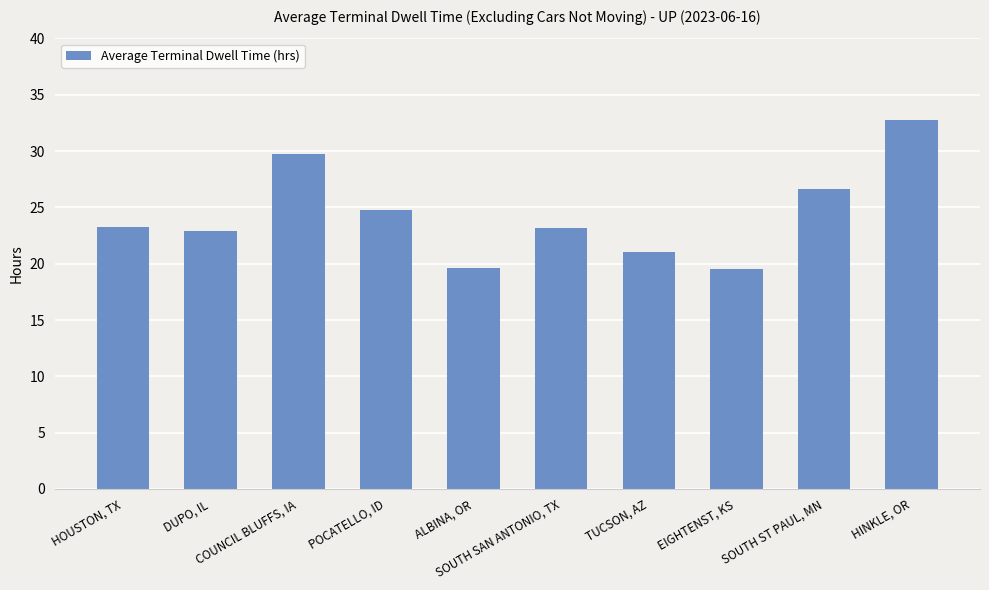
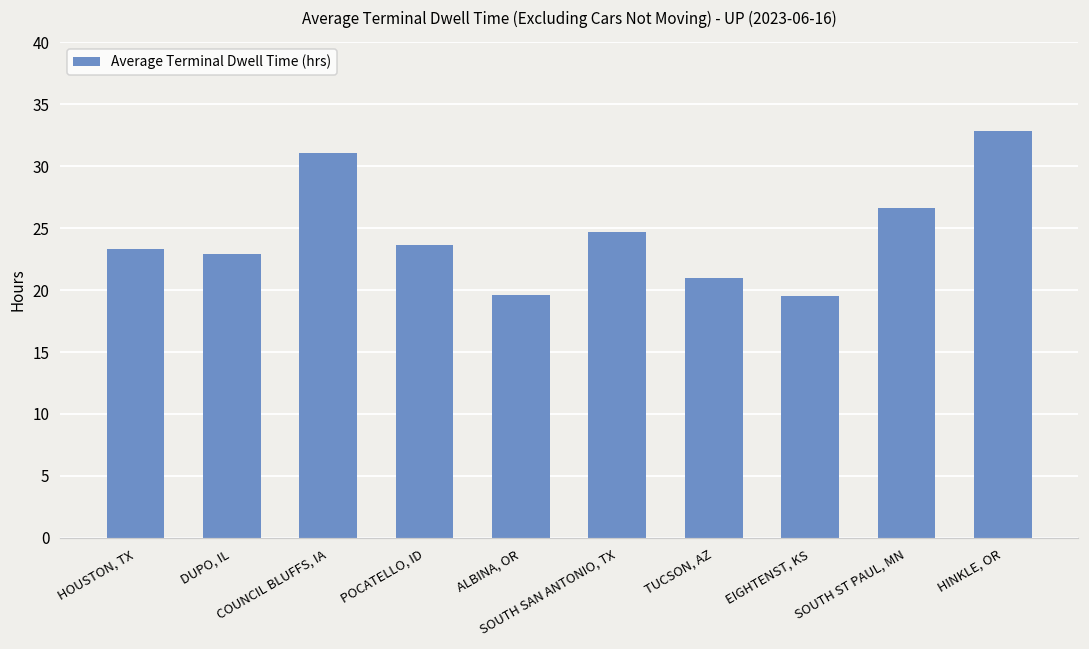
COUNCIL BLUFFS, IA: 29.7 -> 31.1
POCATELLO, ID: 24.8 -> 23.6
SOUTH SAN ANTONIO, TX: 23.2 -> 24.7
